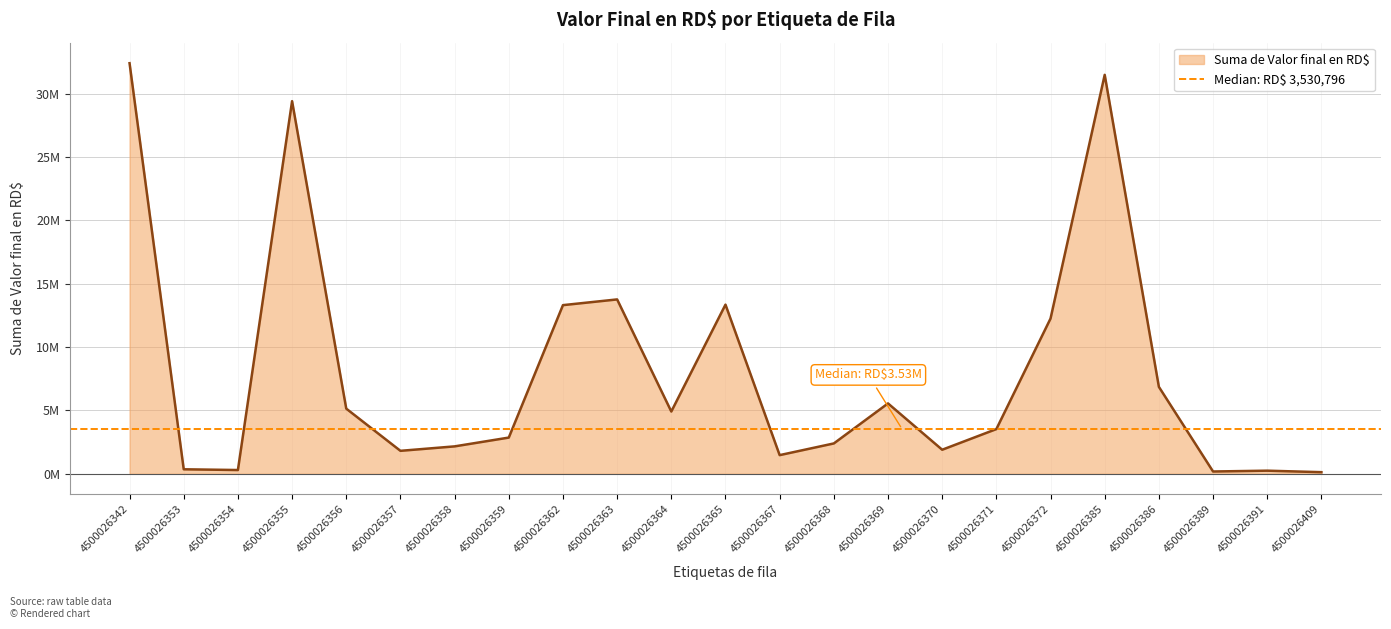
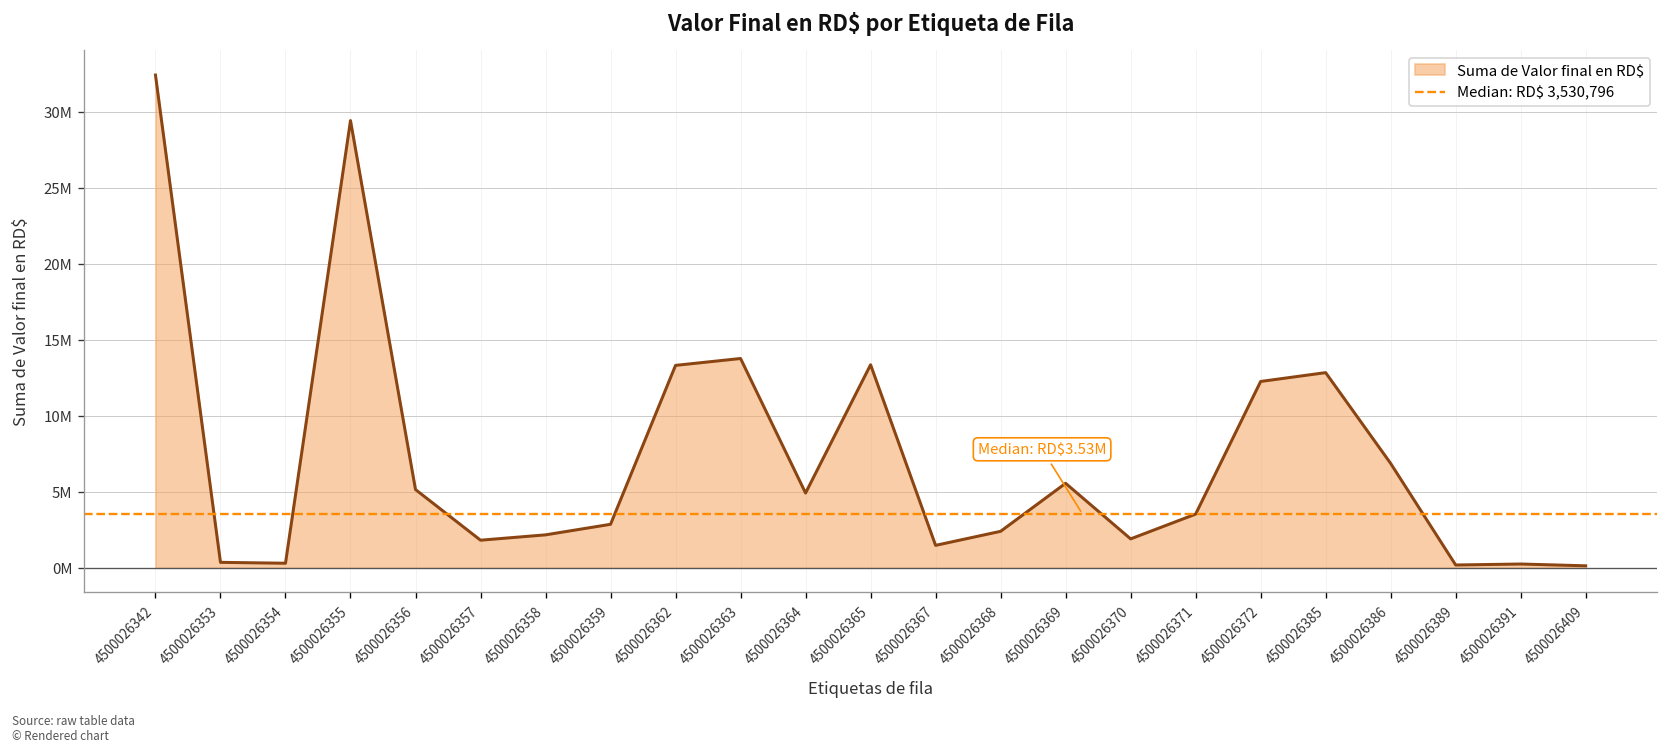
4500026385: 31500000 -> 12800000
